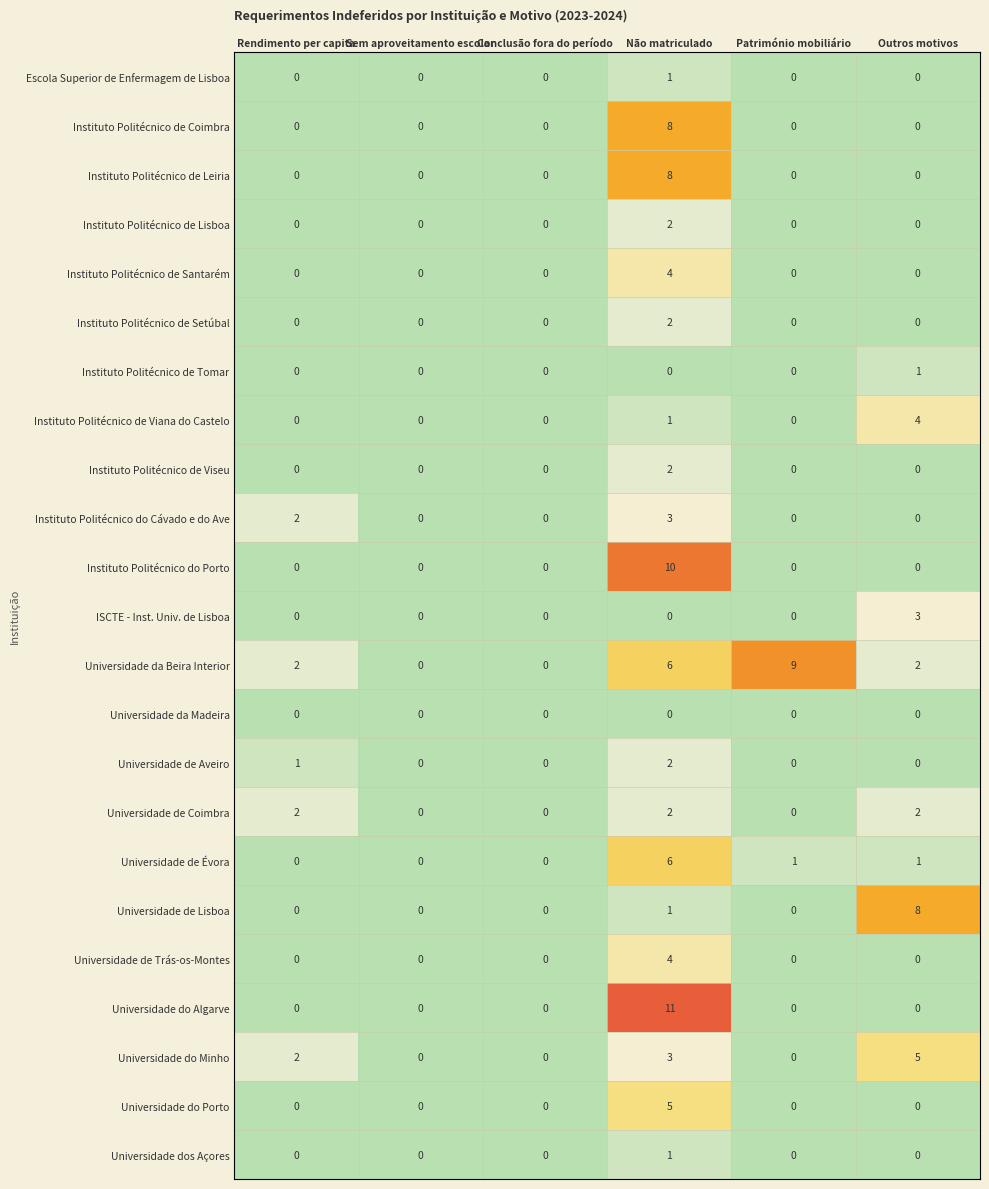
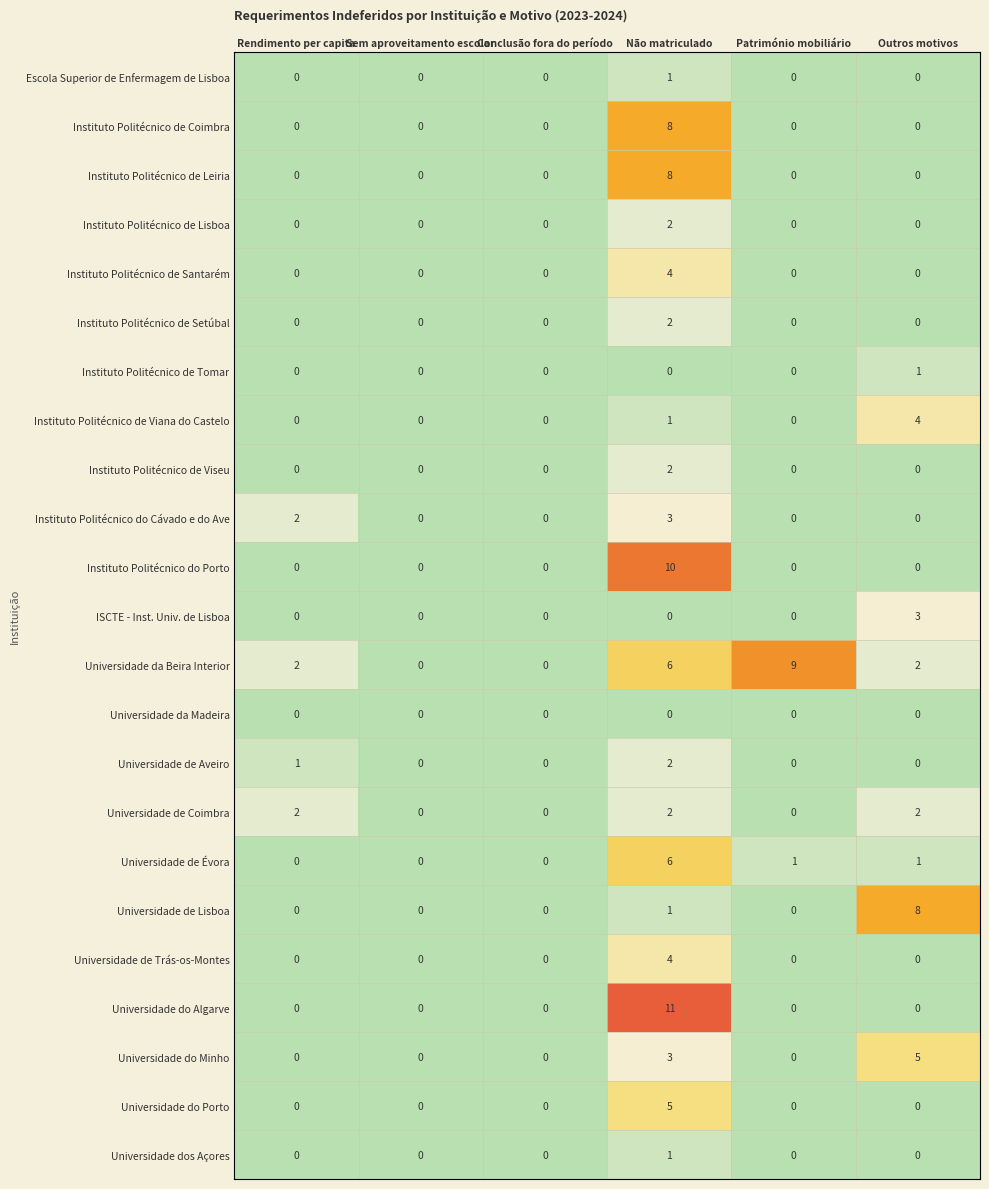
Universidade do Minho, Rendimento per capita: 2 -> 0
